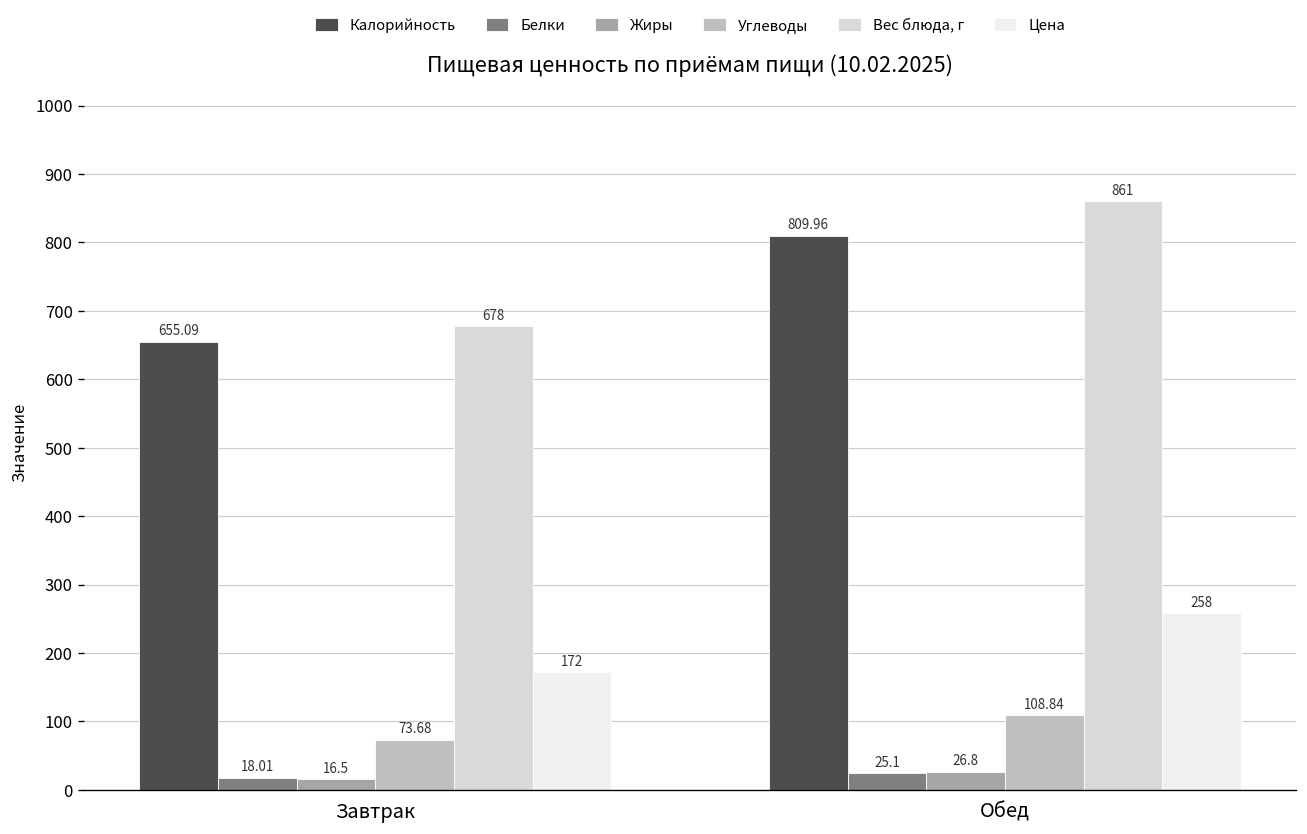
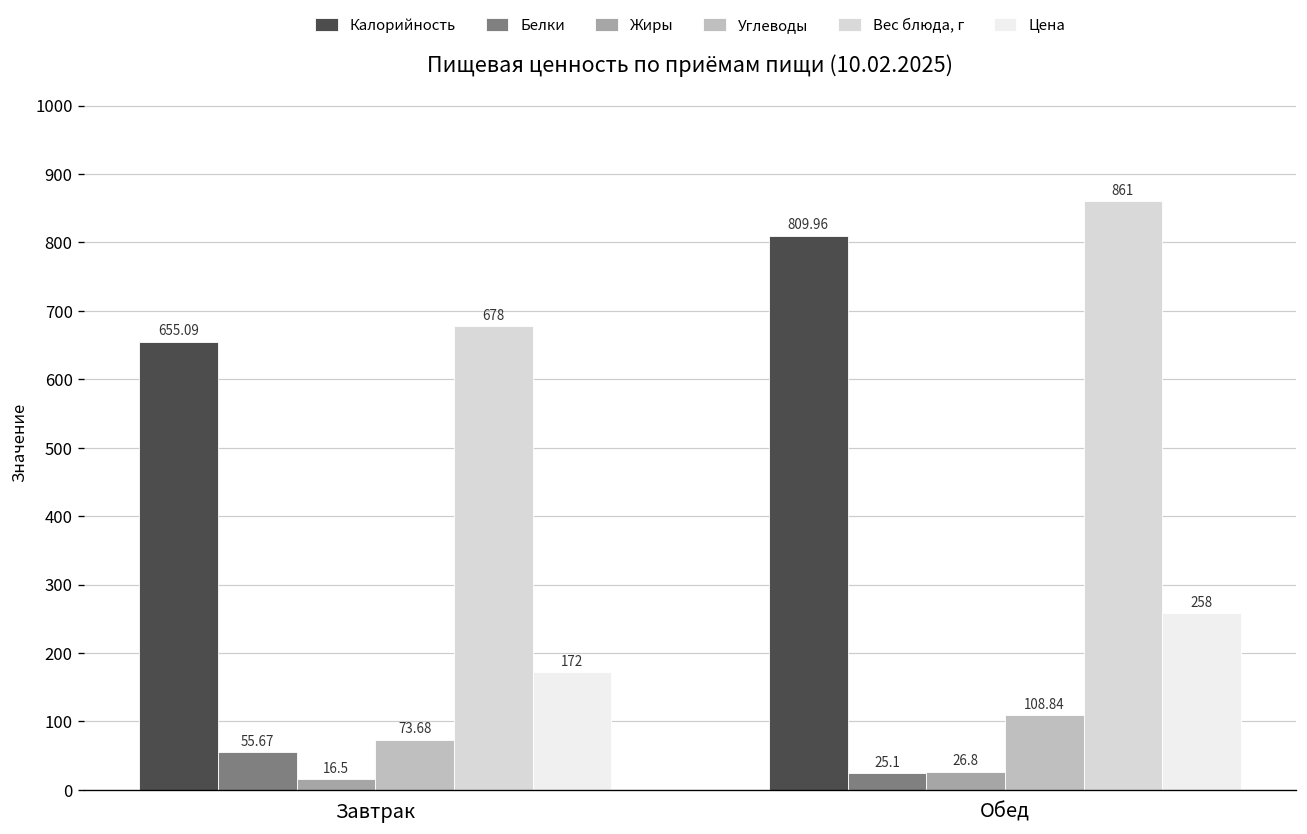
Белки, Завтрак: 18.01 -> 55.67
